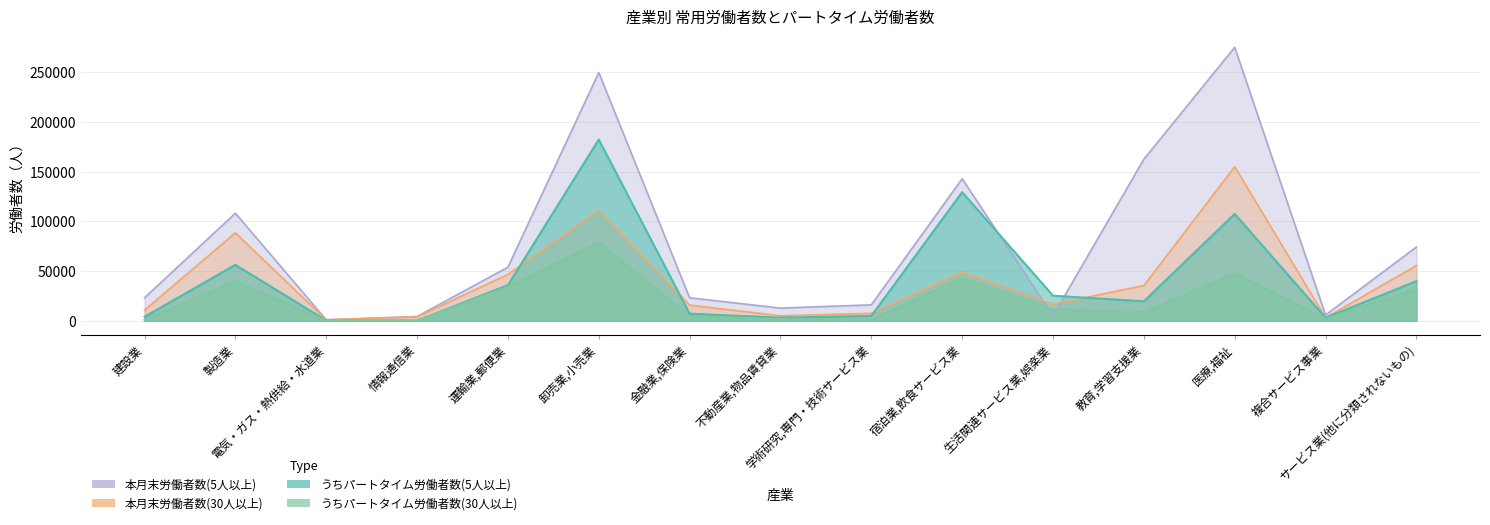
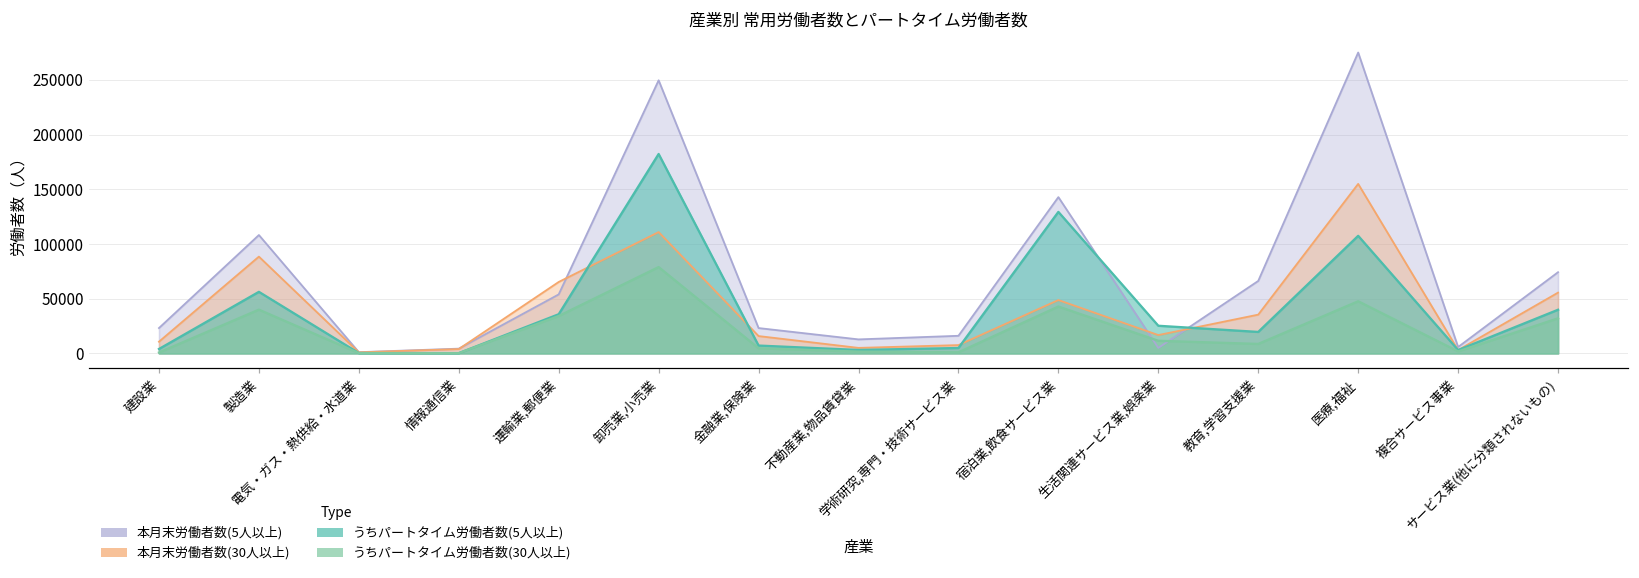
本月末労働者数(30人以上), 運輸業,郵便業: 50000 -> 70000
本月末労働者数(5人以上), 教育,学習支援業: 160000 -> 70000
